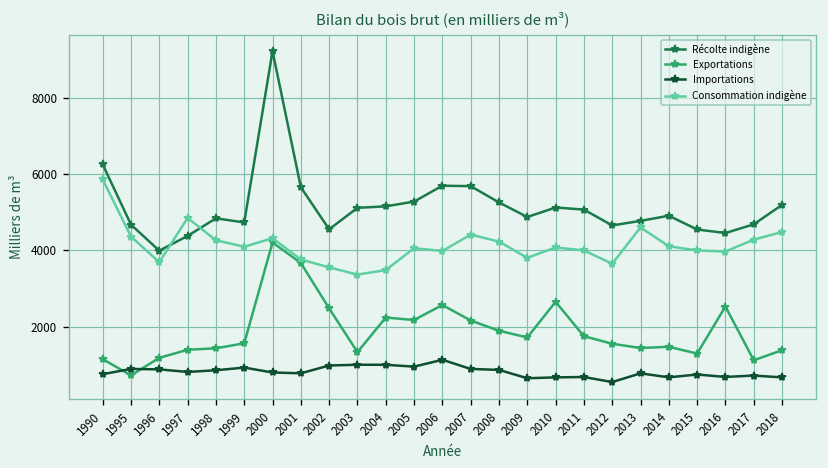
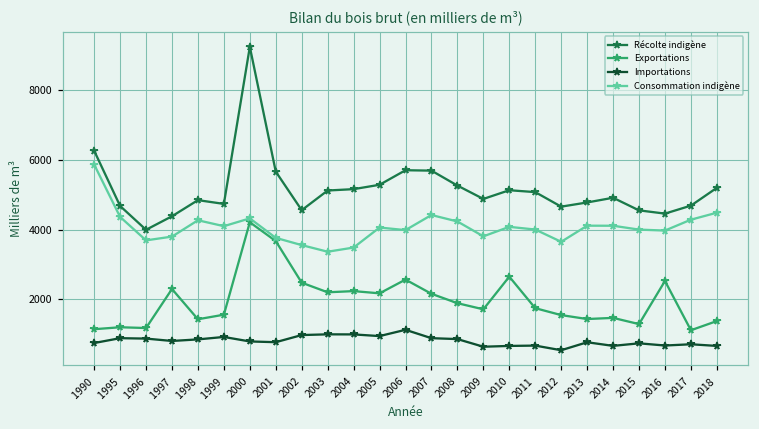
Exportations, 1995: 700 -> 1200
Exportations, 1997: 1400 -> 2300
Consommation indigène, 1997: 4900 -> 3800
Exportations, 2003: 1300 -> 2200
Consommation indigène, 2013: 4600 -> 4100
